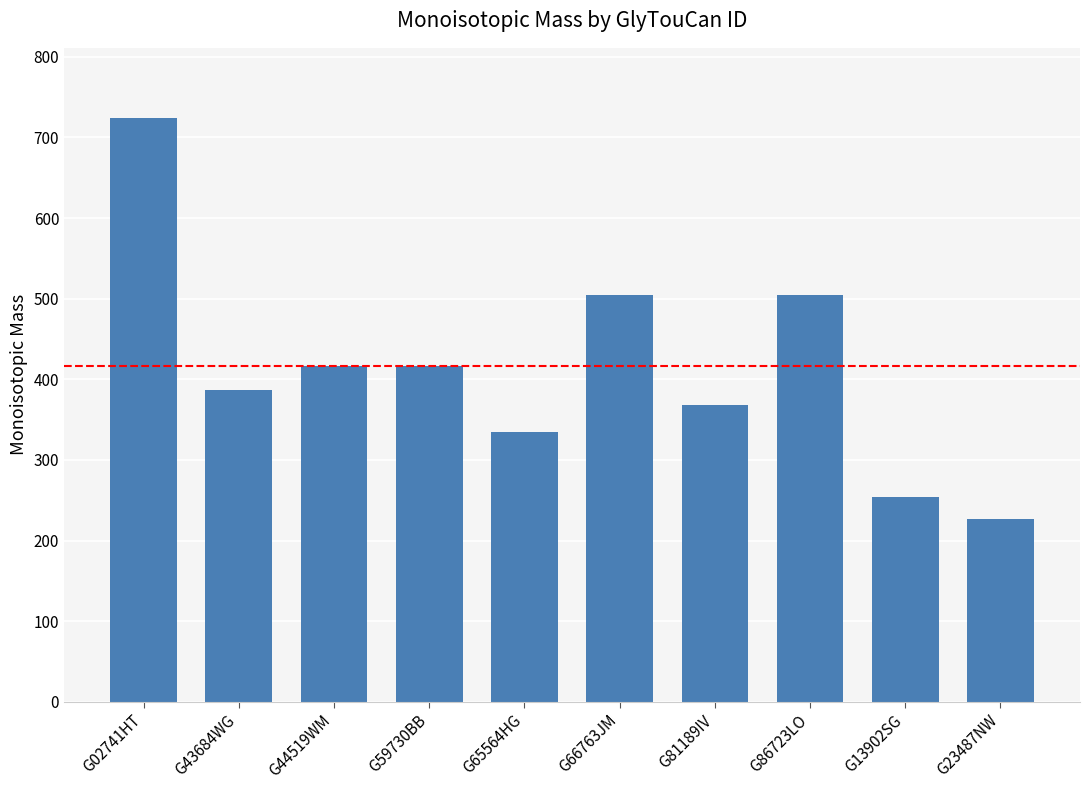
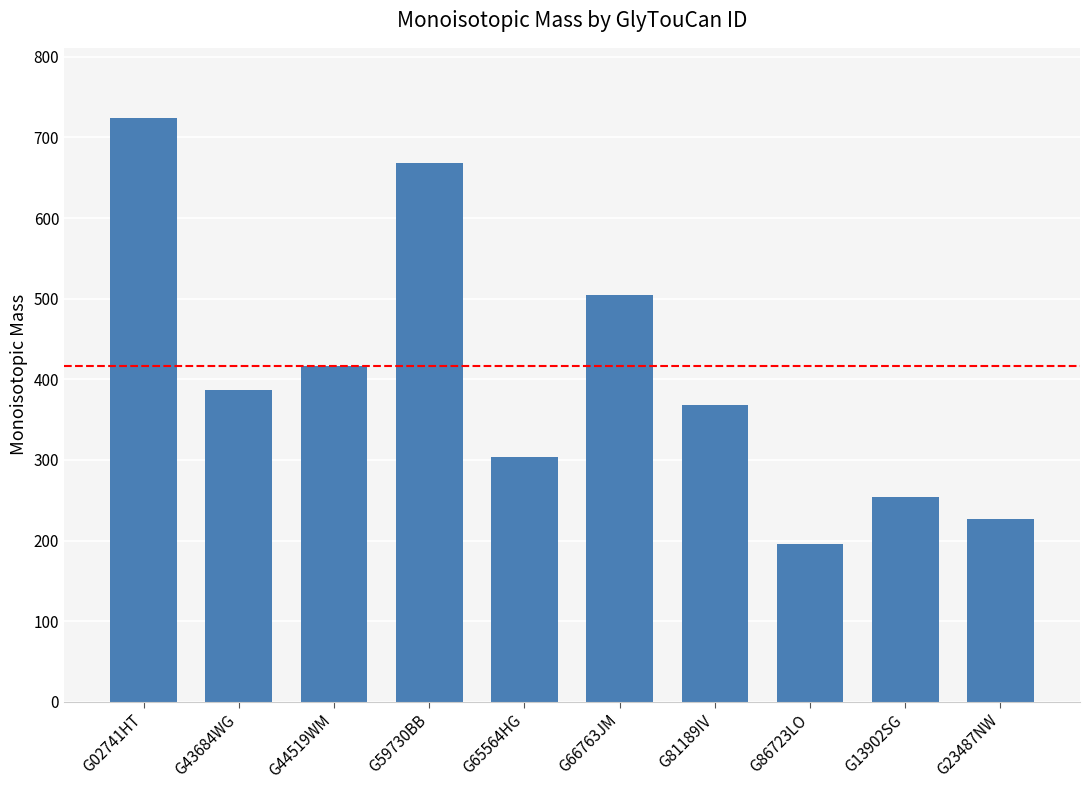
G59730BB: 420 -> 670
G65564HG: 330 -> 300
G86723LO: 500 -> 200
